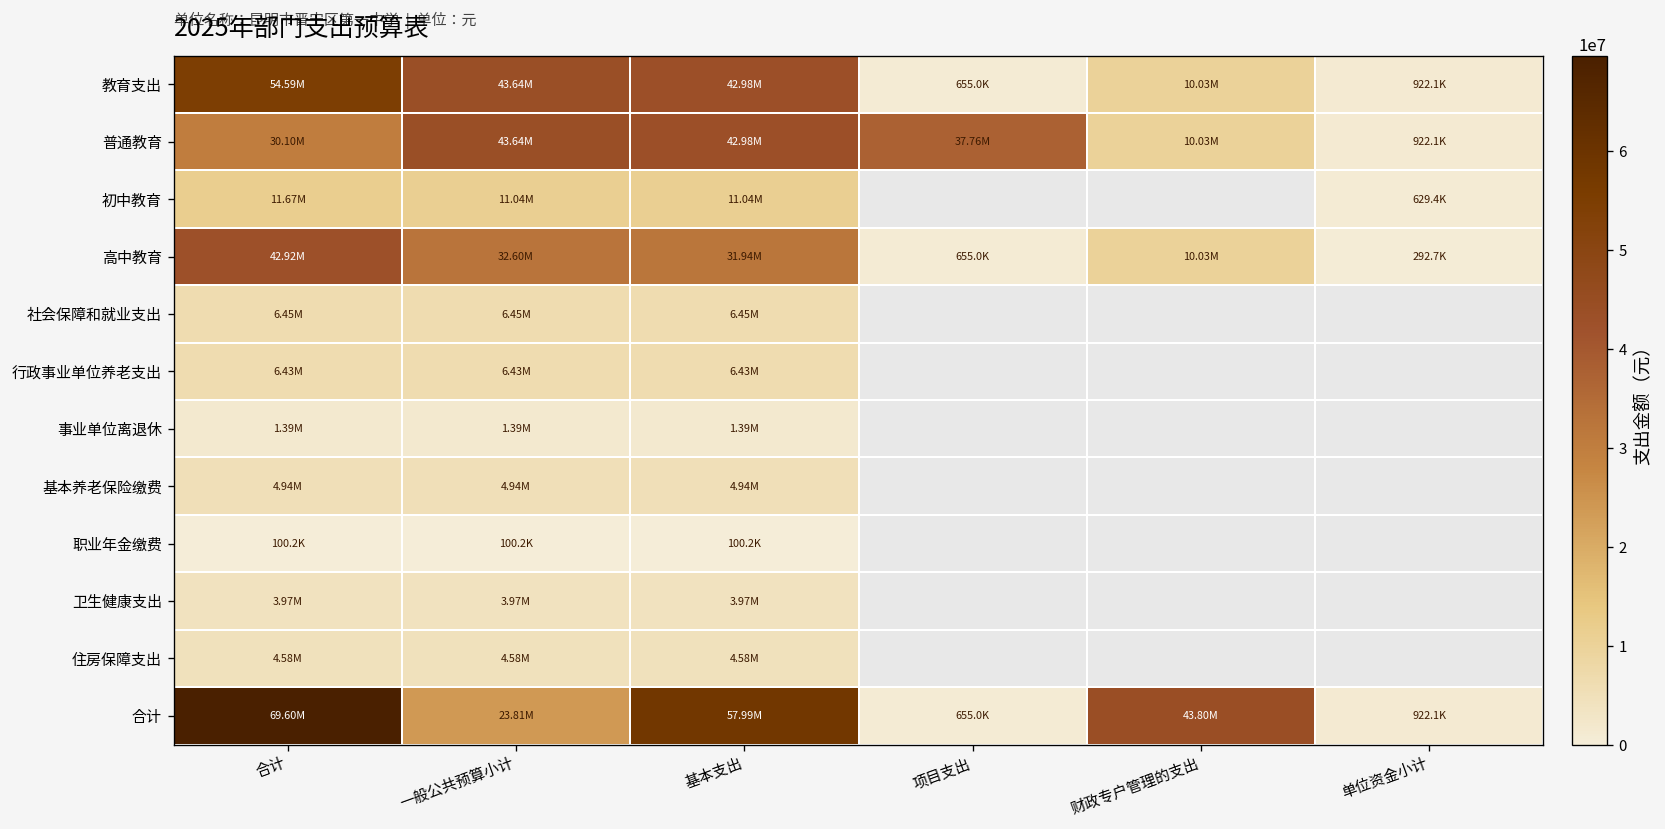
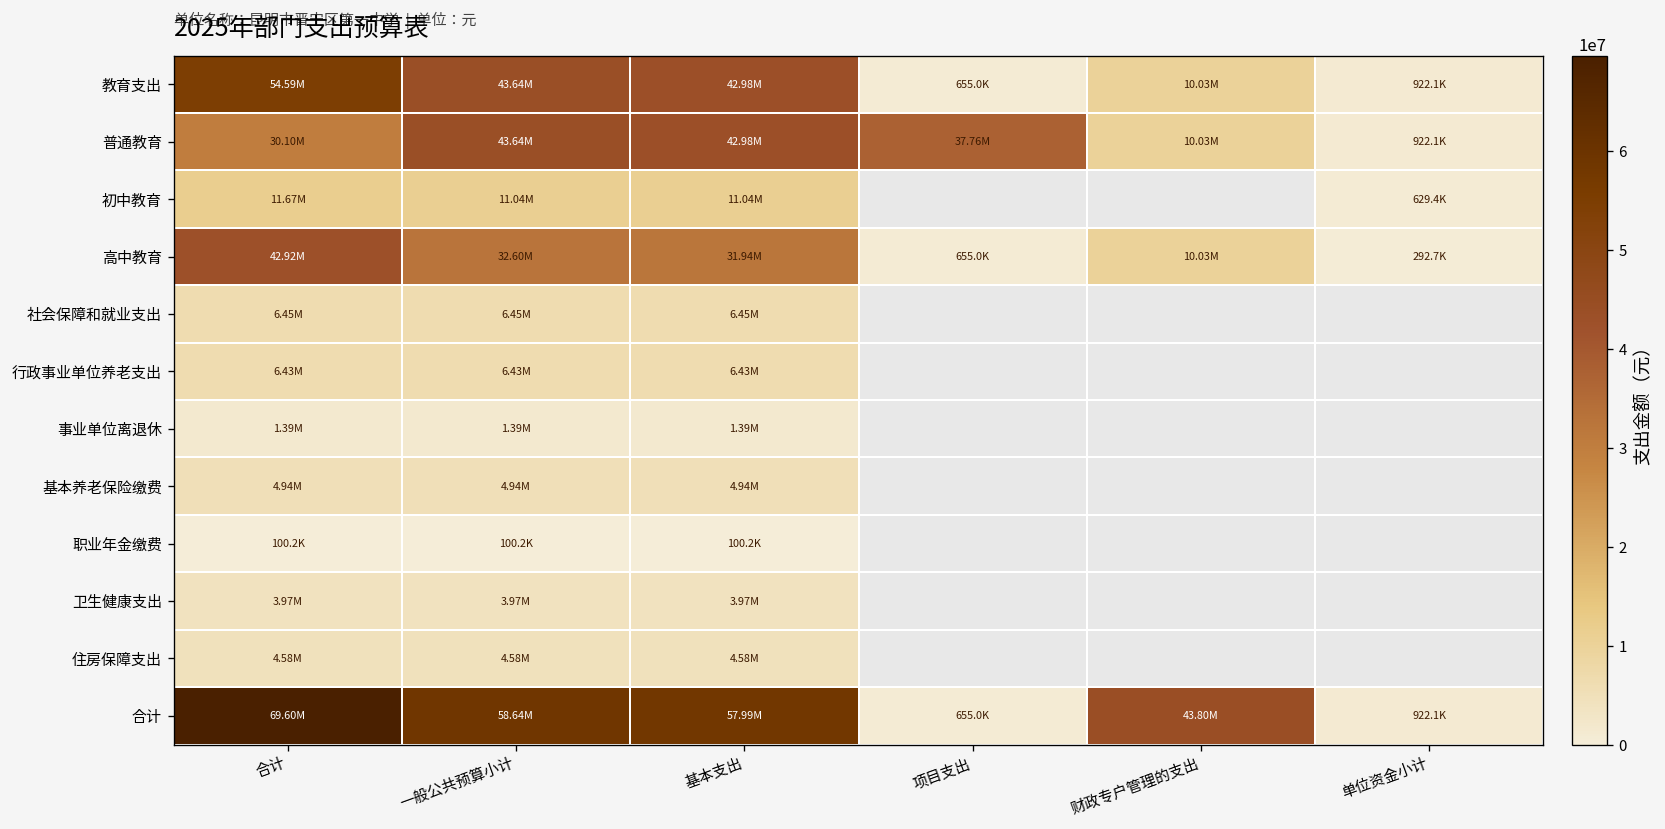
合计, 一般公共预算小计: 23.81M -> 58.64M
